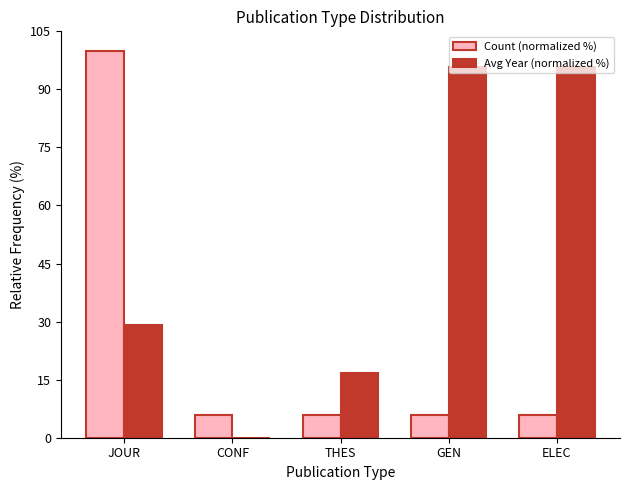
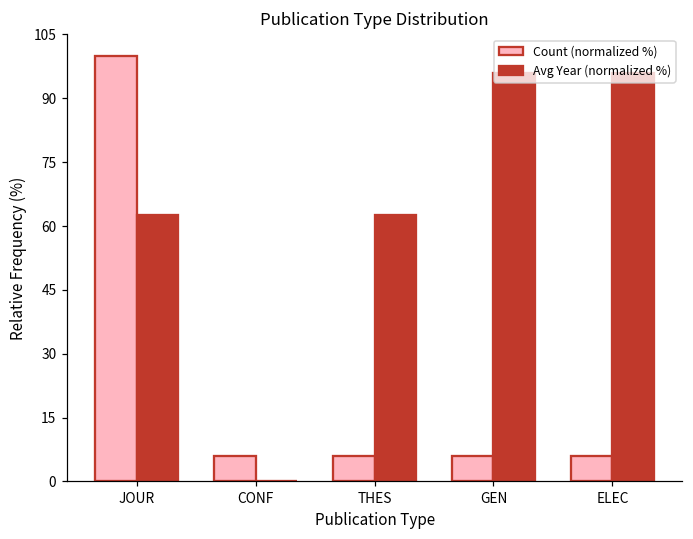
Avg Year (normalized %), JOUR: 29 -> 63
Avg Year (normalized %), THES: 17 -> 63
